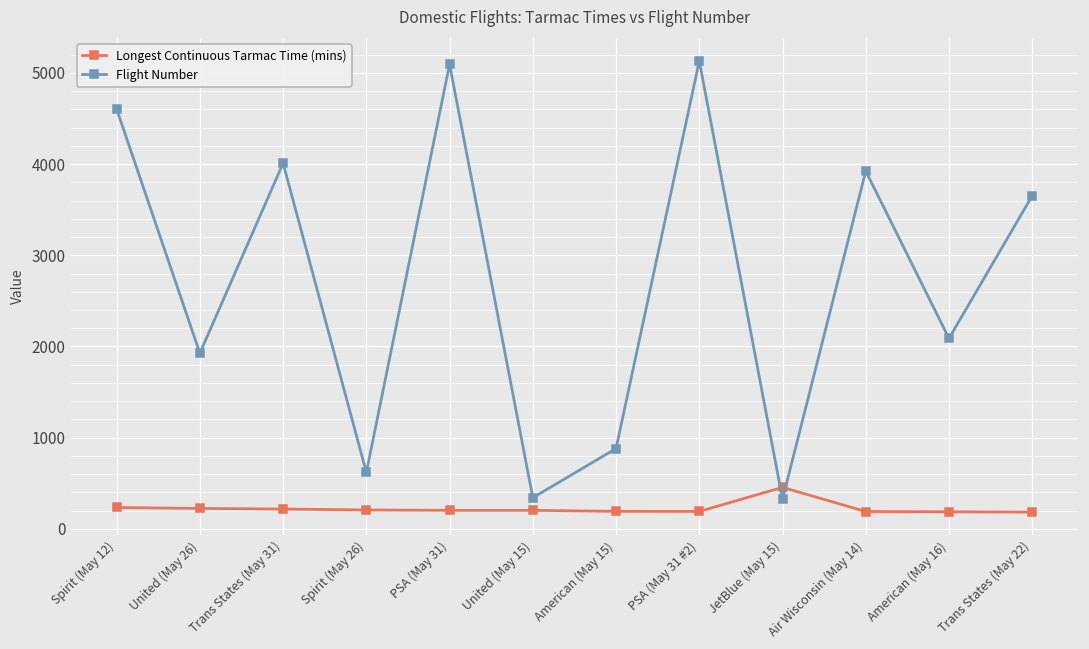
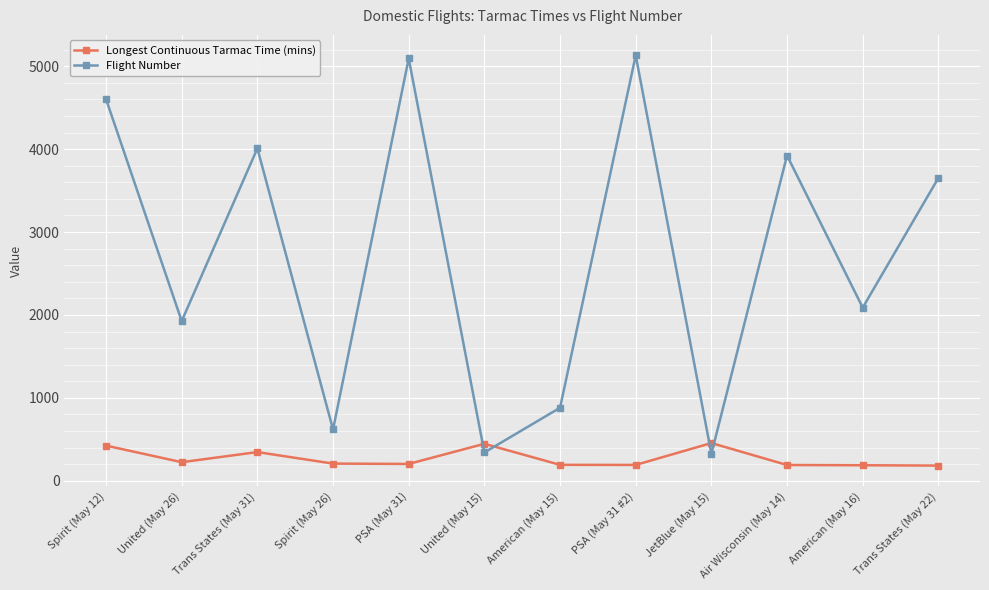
Longest Continuous Tarmac Time (mins), Spirit (May 12): 200 -> 400
Longest Continuous Tarmac Time (mins), Trans States (May 31): 200 -> 300
Longest Continuous Tarmac Time (mins), United (May 15): 200 -> 400
